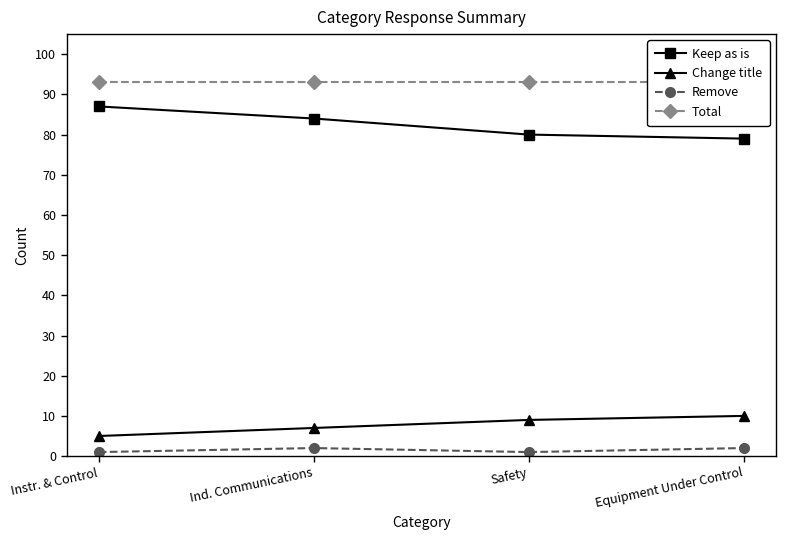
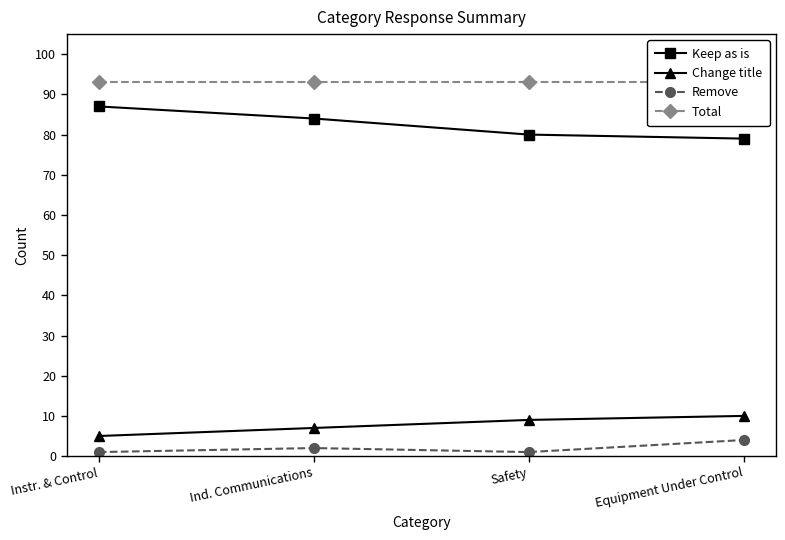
Remove, Equipment Under Control: 2 -> 4
